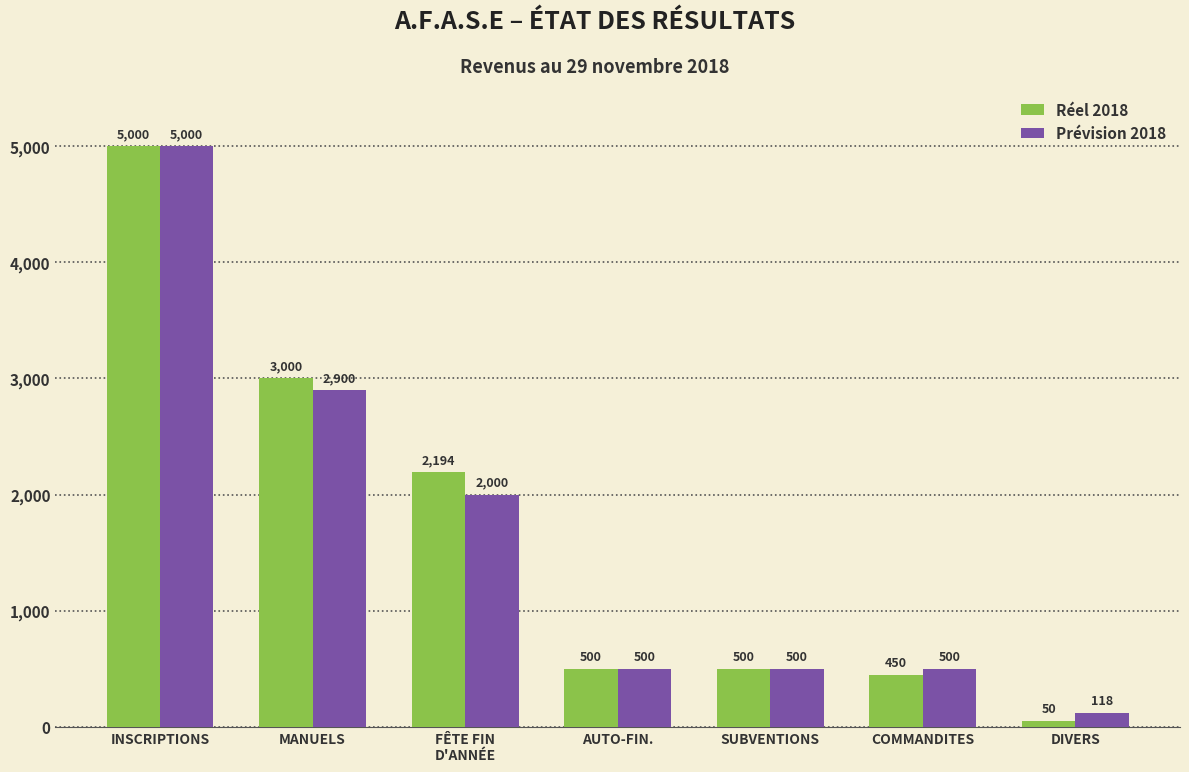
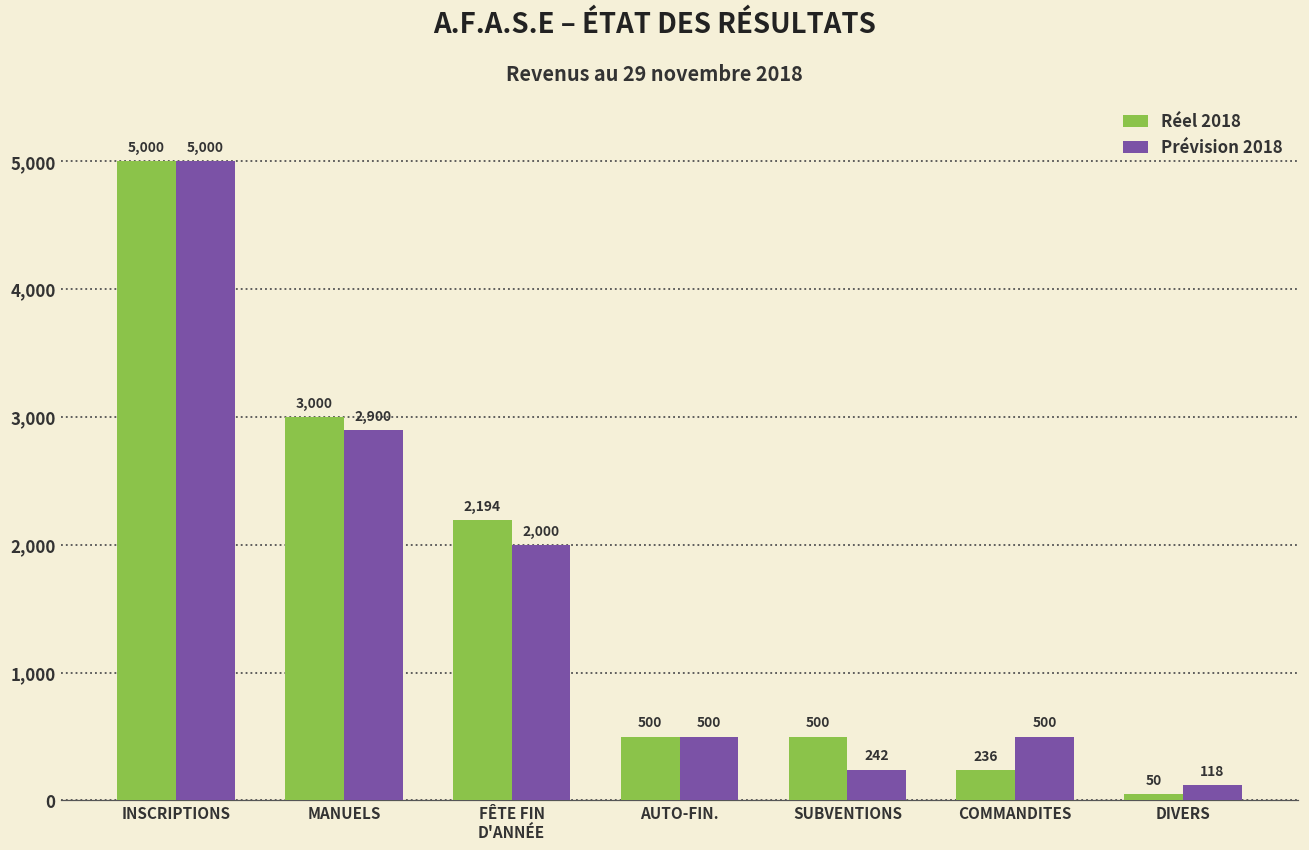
Prévision 2018, SUBVENTIONS: 500 -> 242
Réel 2018, COMMANDITES: 450 -> 236
